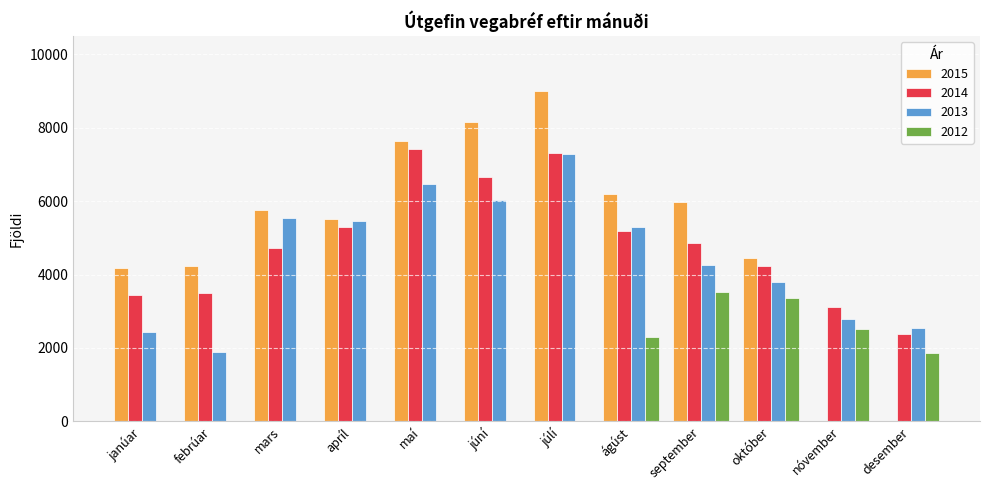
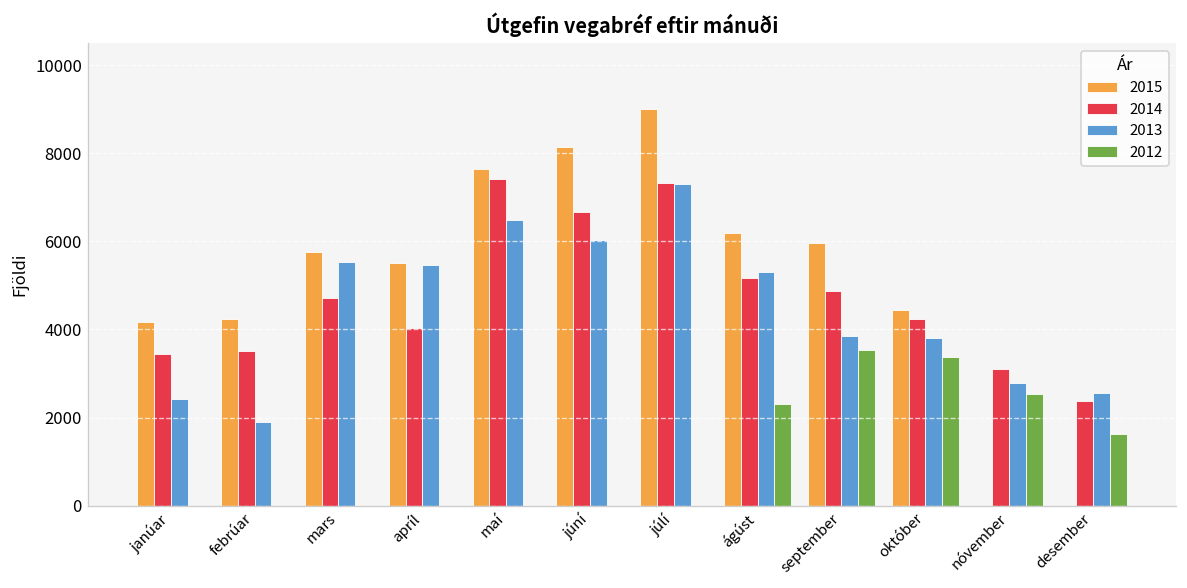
2014, apríl: 5300 -> 4000
2013, september: 4300 -> 3800
2012, desember: 1900 -> 1600
